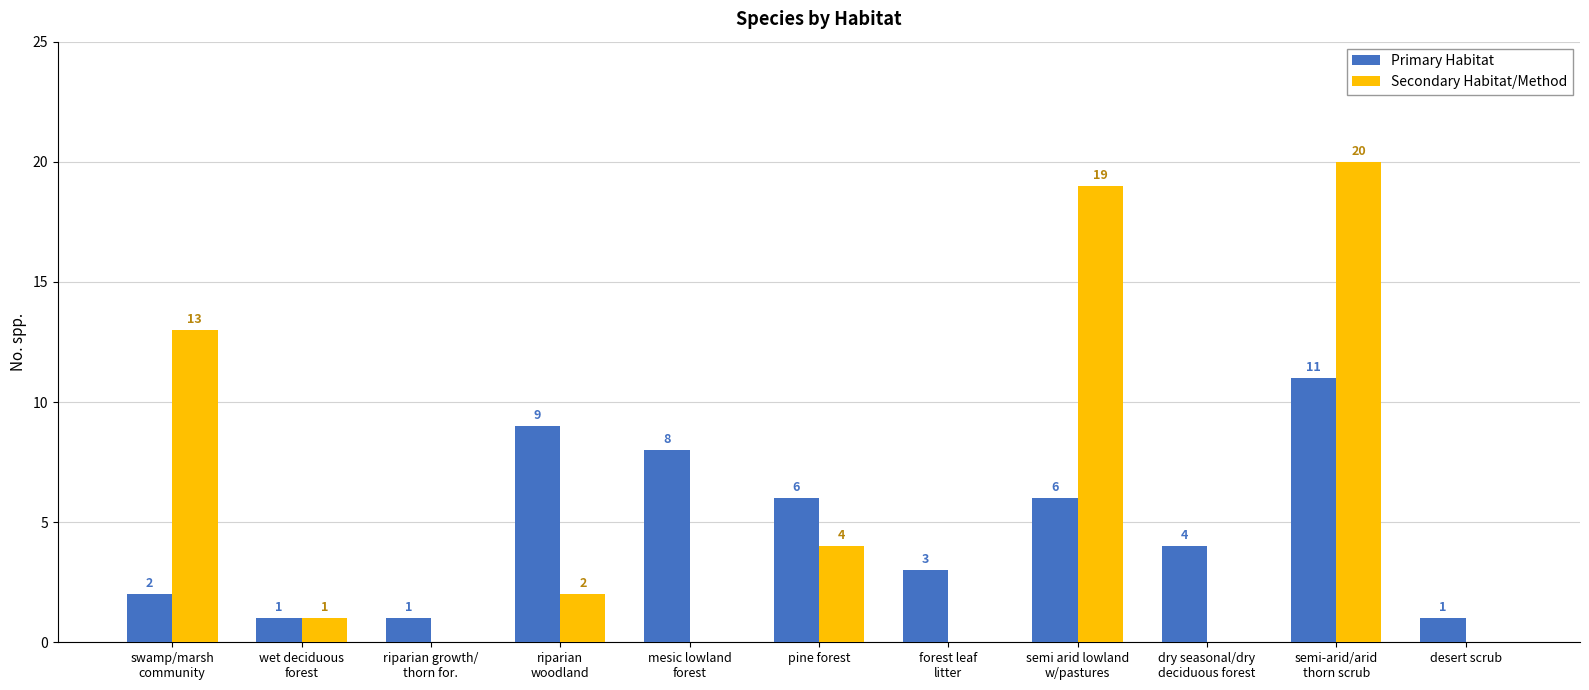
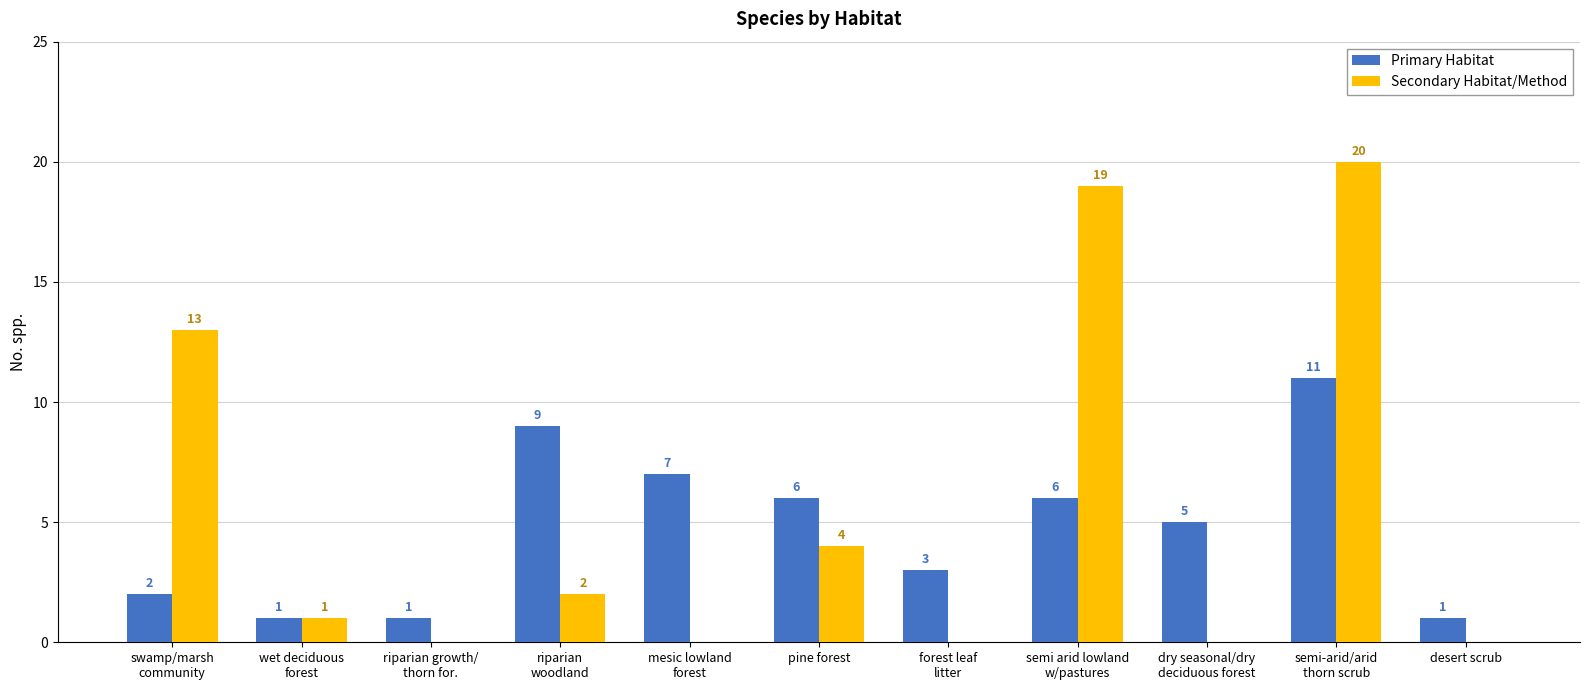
Primary Habitat, mesic lowland forest: 8 -> 7
Primary Habitat, dry seasonal/dry deciduous forest: 4 -> 5
